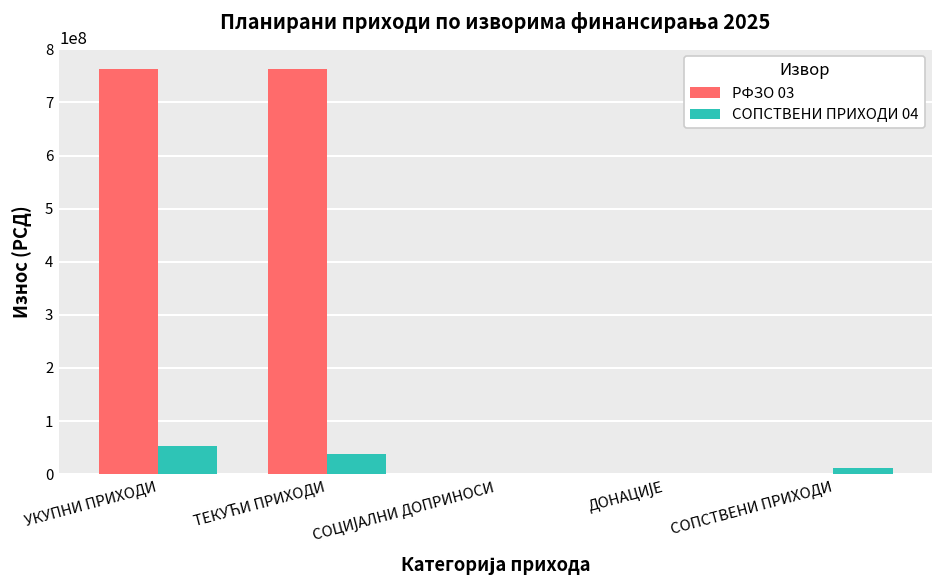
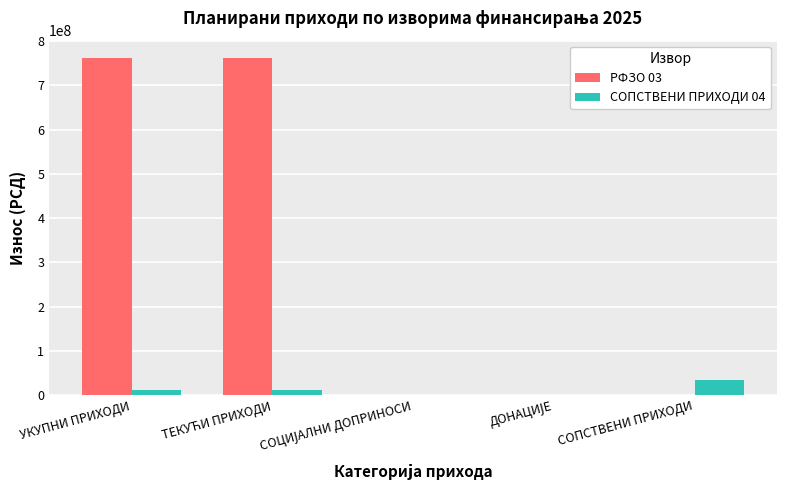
СОПСТВЕНИ ПРИХОДИ 04, УКУПНИ ПРИХОДИ: 50000000 -> 10000000
СОПСТВЕНИ ПРИХОДИ 04, ТЕКУЋИ ПРИХОДИ: 40000000 -> 10000000
СОПСТВЕНИ ПРИХОДИ 04, СОПСТВЕНИ ПРИХОДИ: 10000000 -> 30000000
